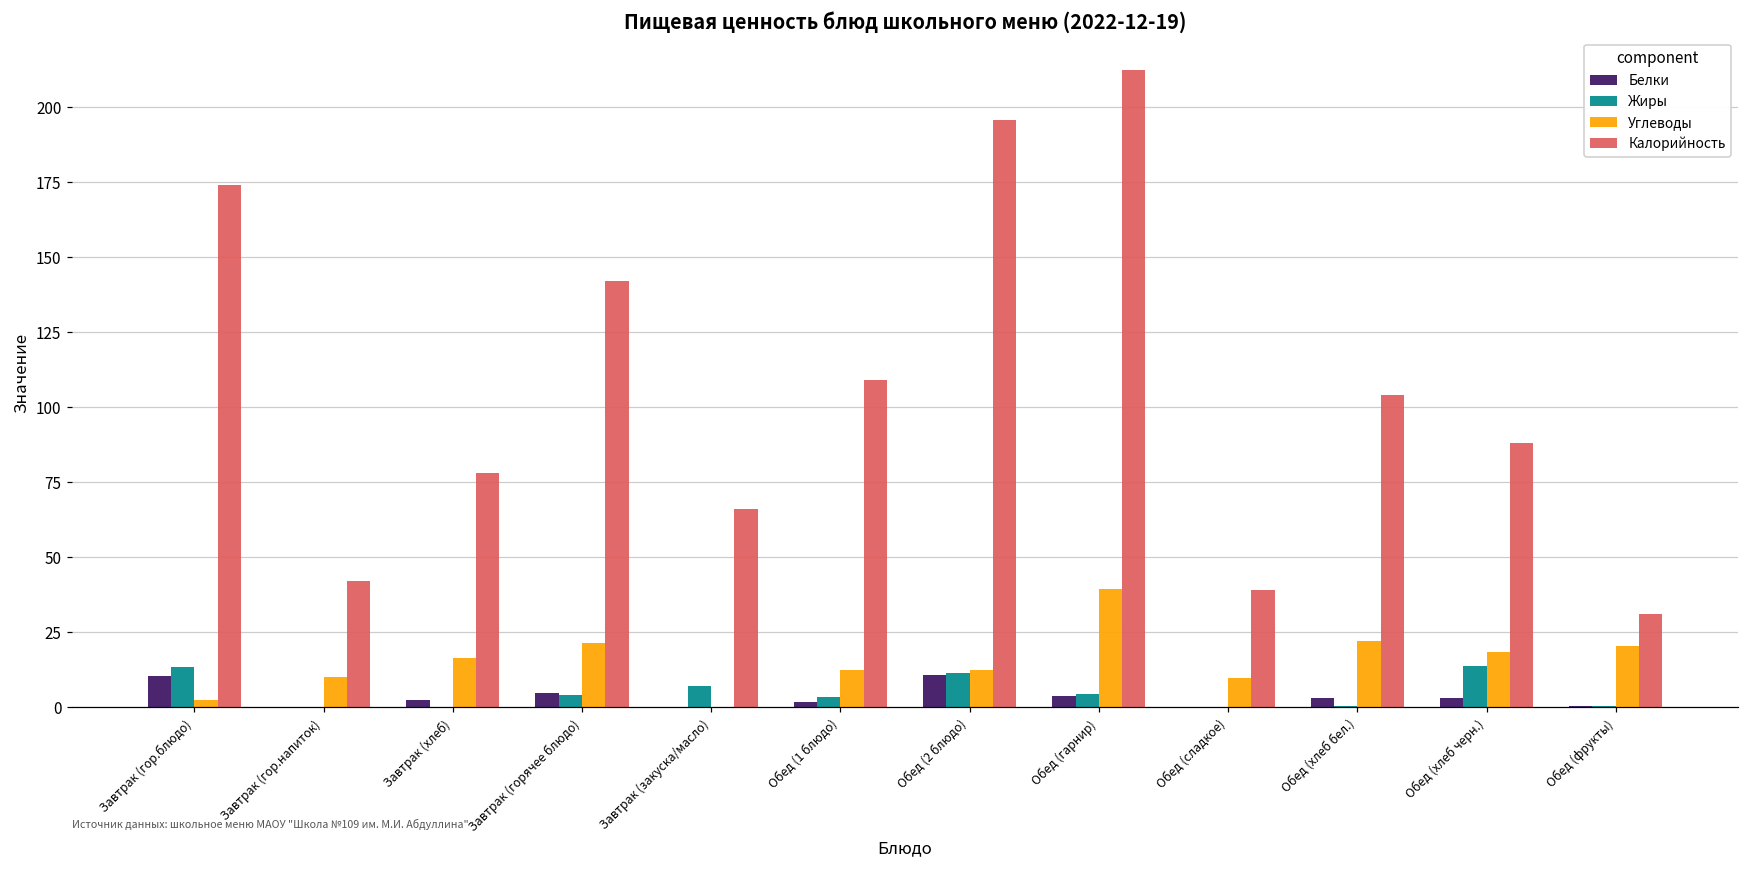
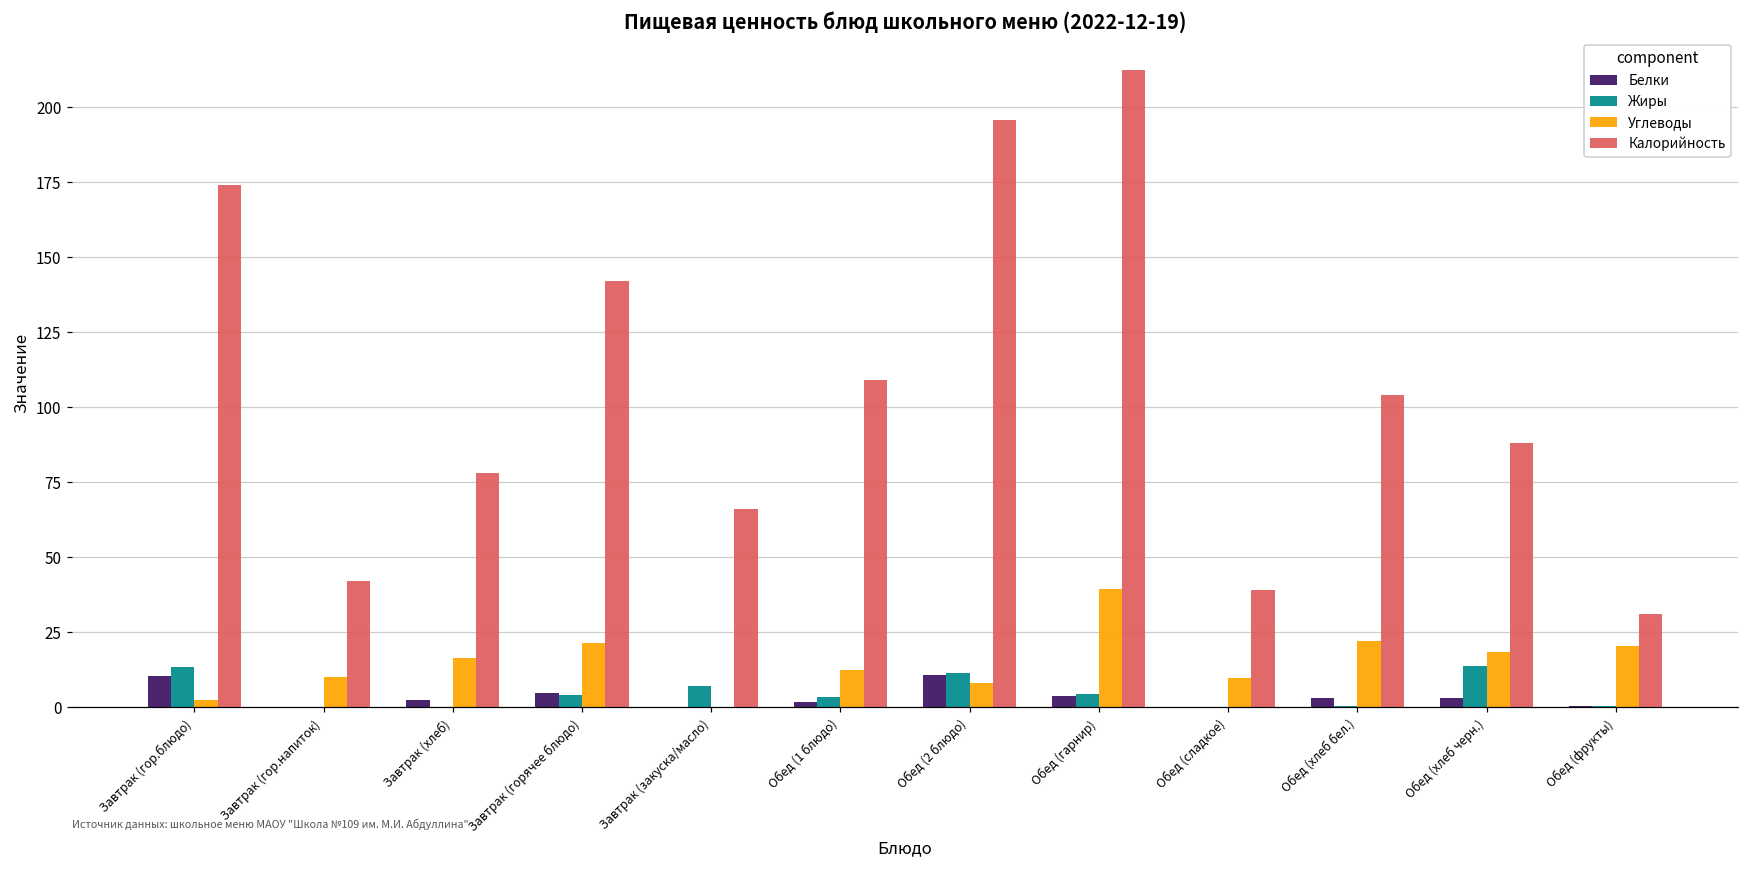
Углеводы, Обед (2 блюдо): 12 -> 8
